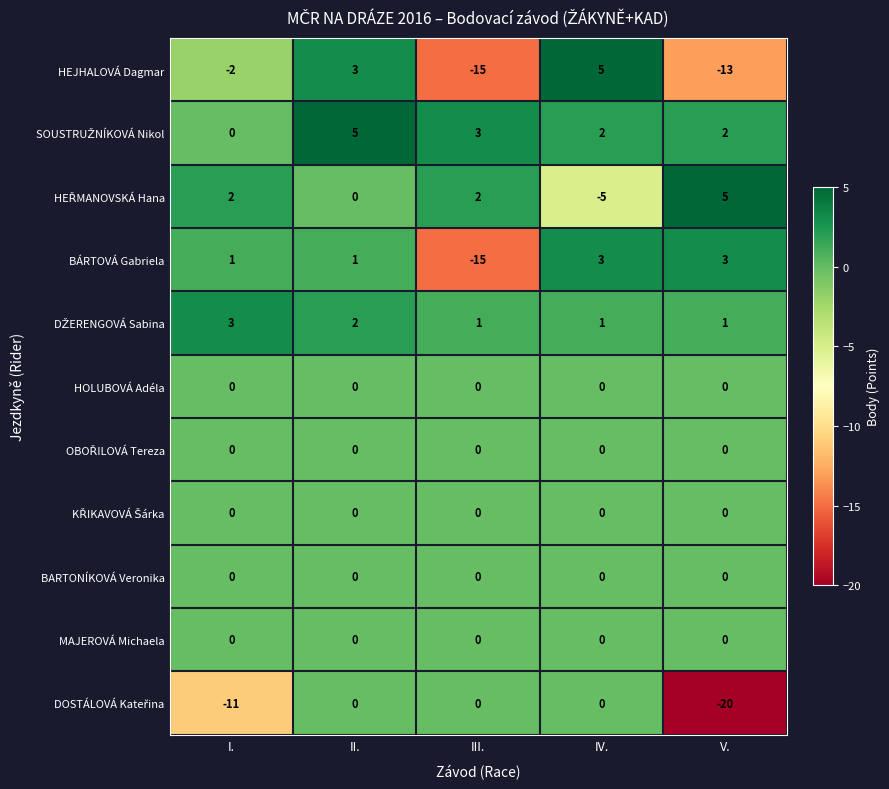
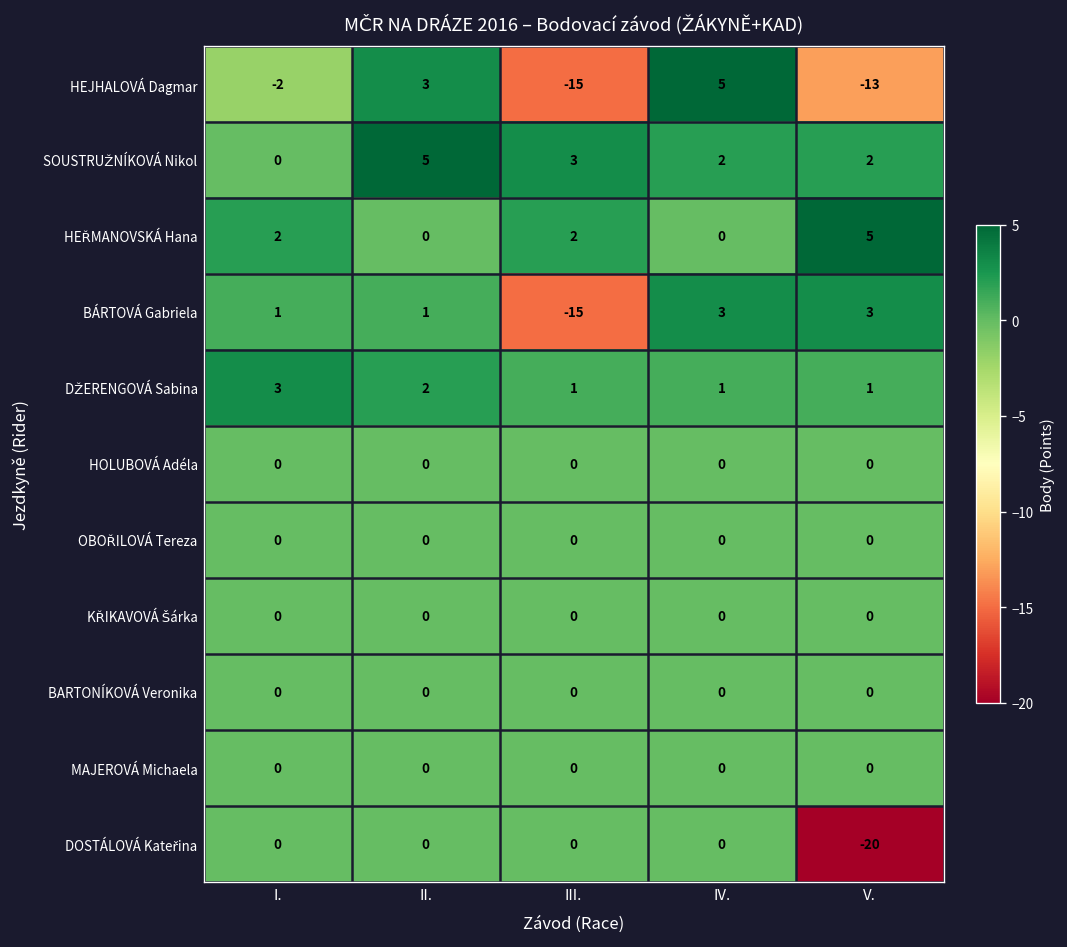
HEŘMANOVSKÁ Hana, IV.: -5 -> 0
DOSTÁLOVÁ Kateřina, I.: -11 -> 0
